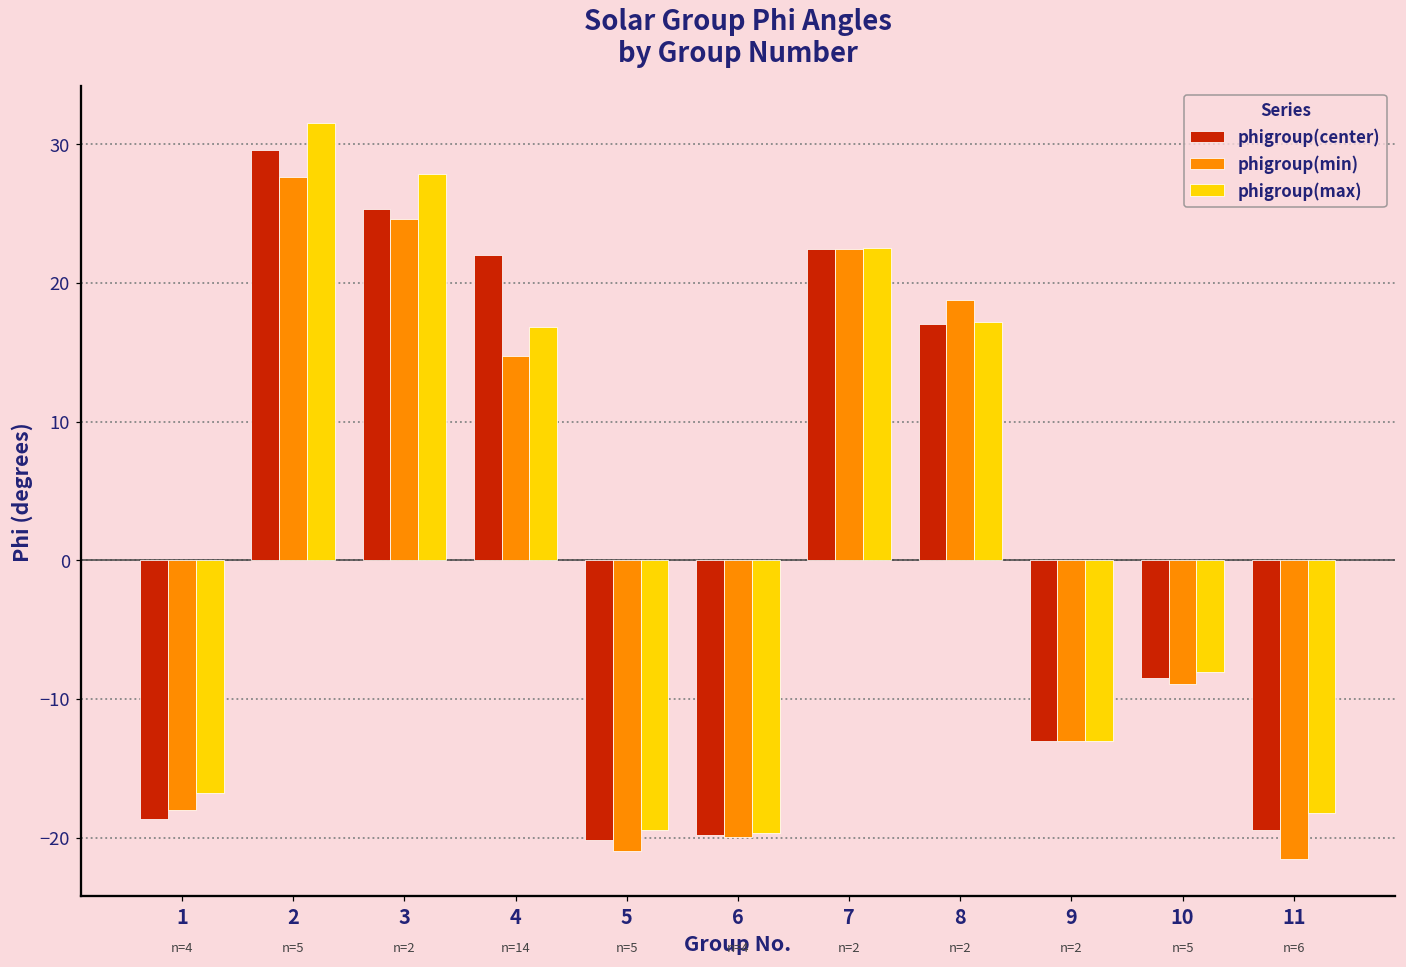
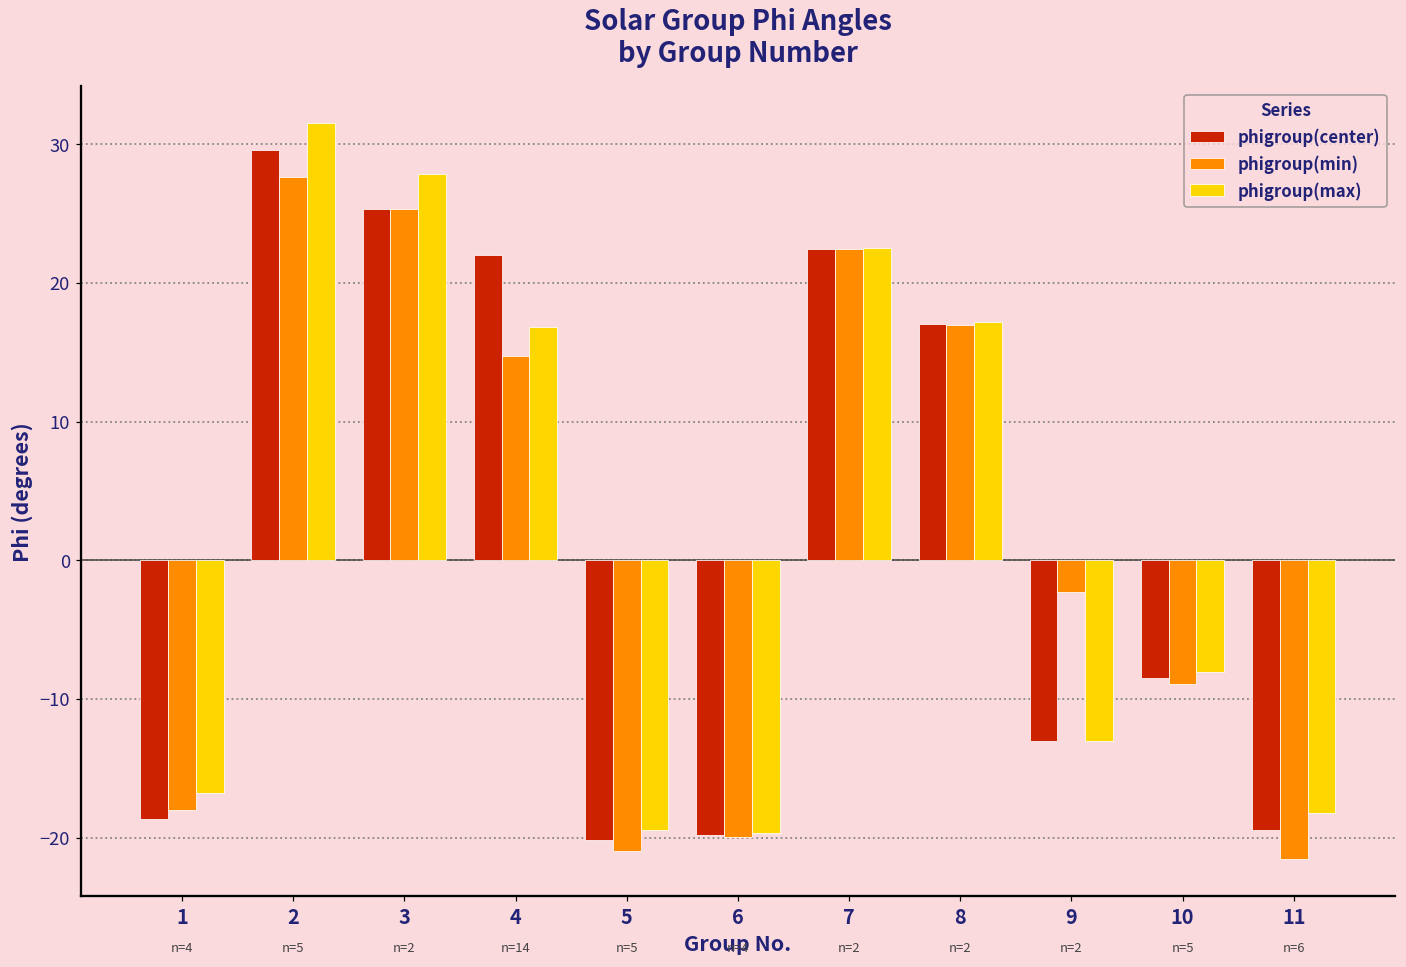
phigroup(min), 3: 24.6 -> 25.3
phigroup(min), 8: 18.8 -> 16.9
phigroup(min), 9: -13.1 -> -2.3
